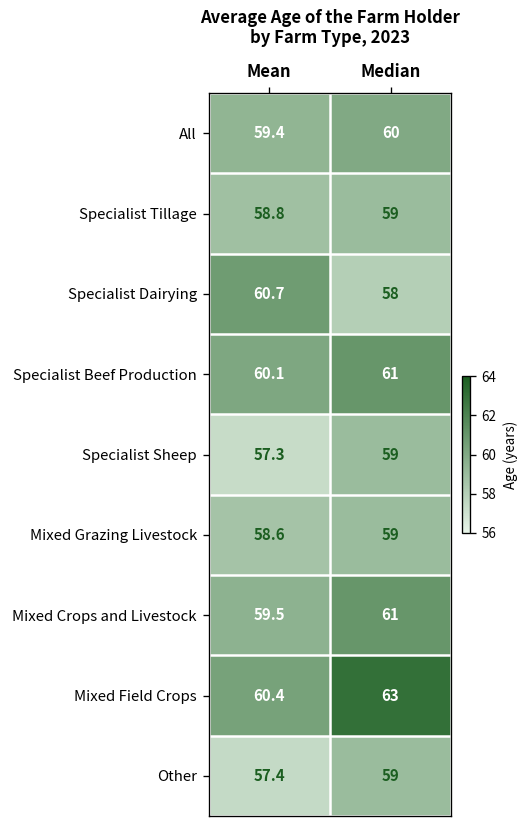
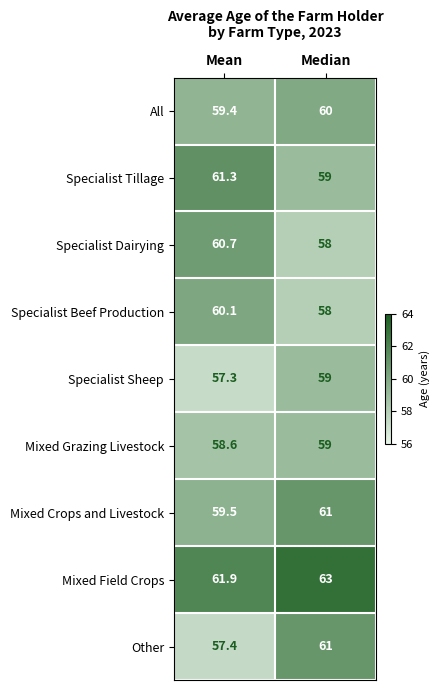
Specialist Tillage, Mean: 58.8 -> 61.3
Specialist Beef Production, Median: 61 -> 58
Mixed Field Crops, Mean: 60.4 -> 61.9
Other, Median: 59 -> 61
